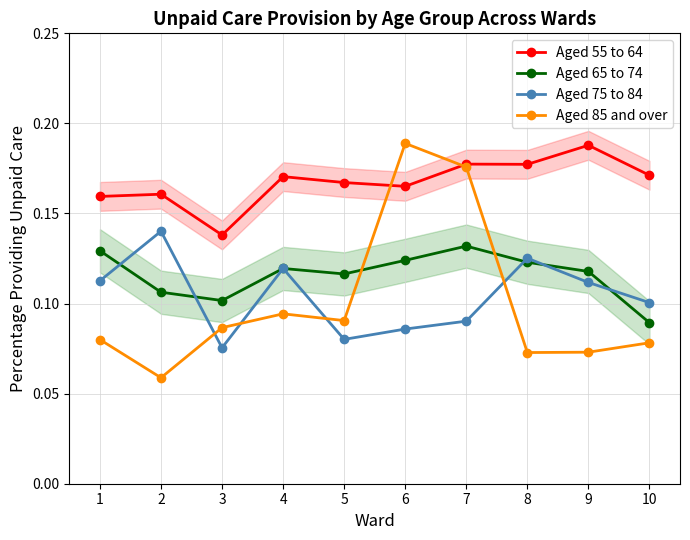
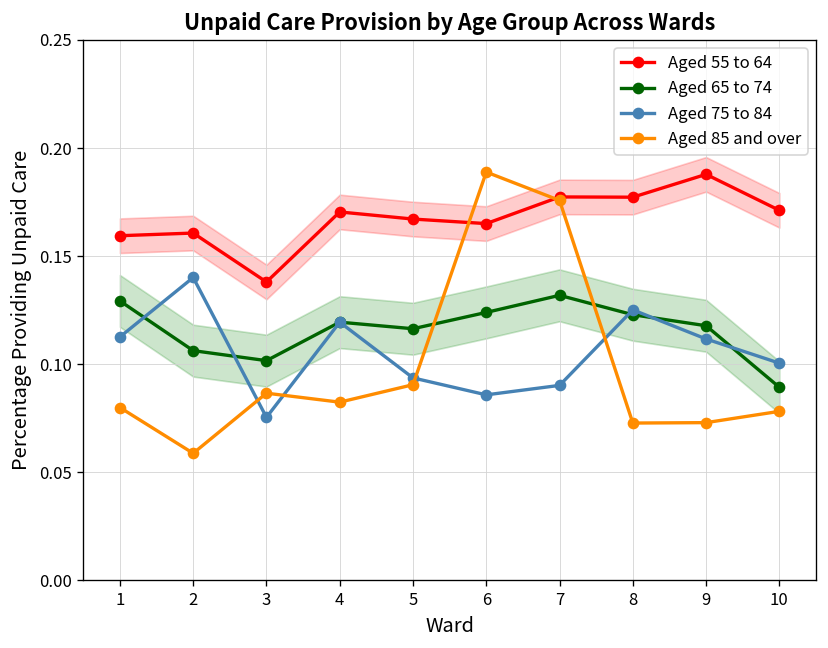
Aged 85 and over, 4: 0.094 -> 0.082
Aged 75 to 84, 5: 0.080 -> 0.094
